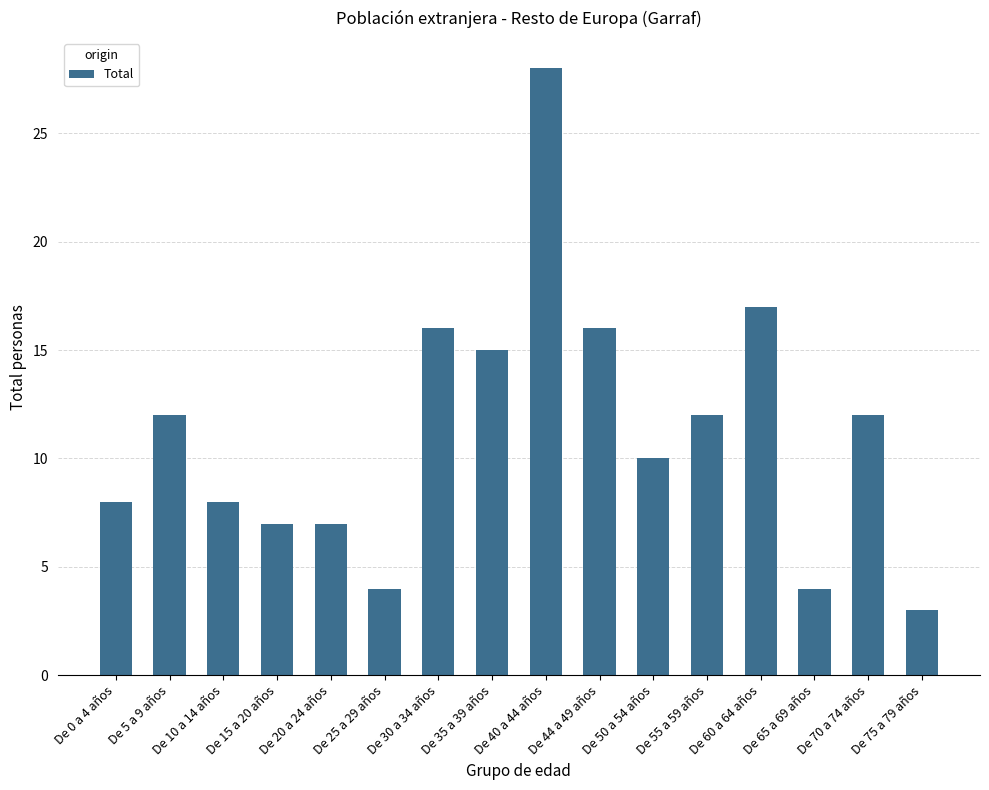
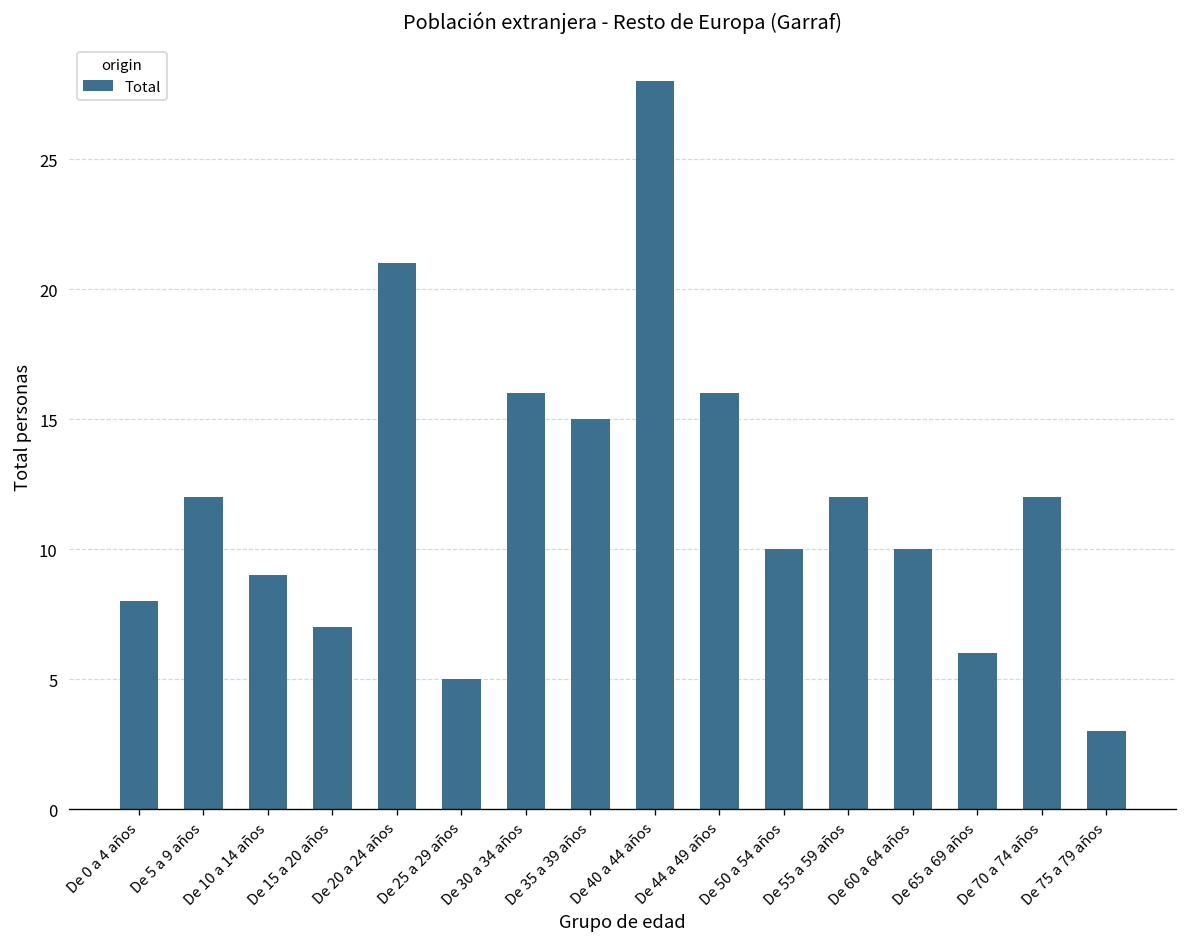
De 10 a 14 años: 8 -> 9
De 20 a 24 años: 7 -> 21
De 25 a 29 años: 4 -> 5
De 60 a 64 años: 17 -> 10
De 65 a 69 años: 4 -> 6
